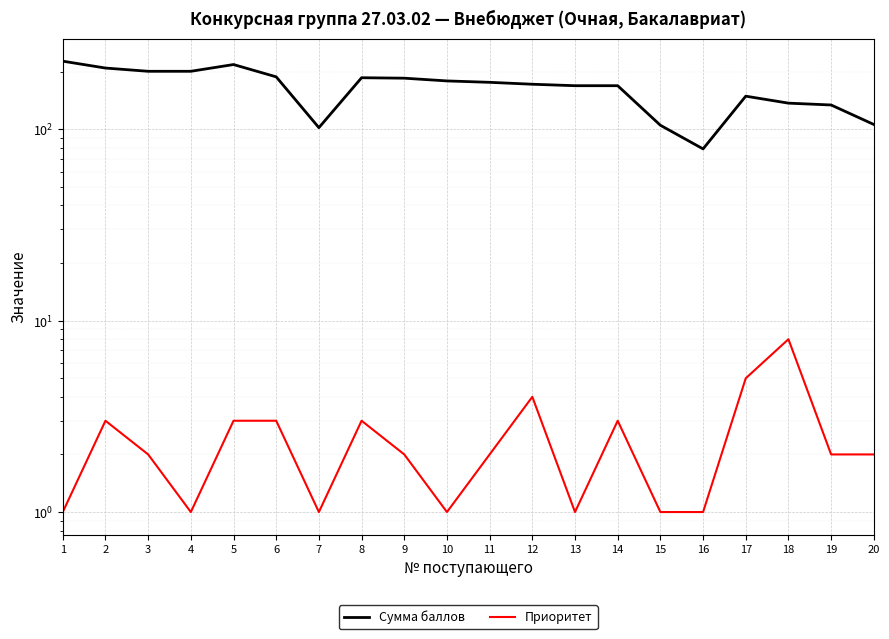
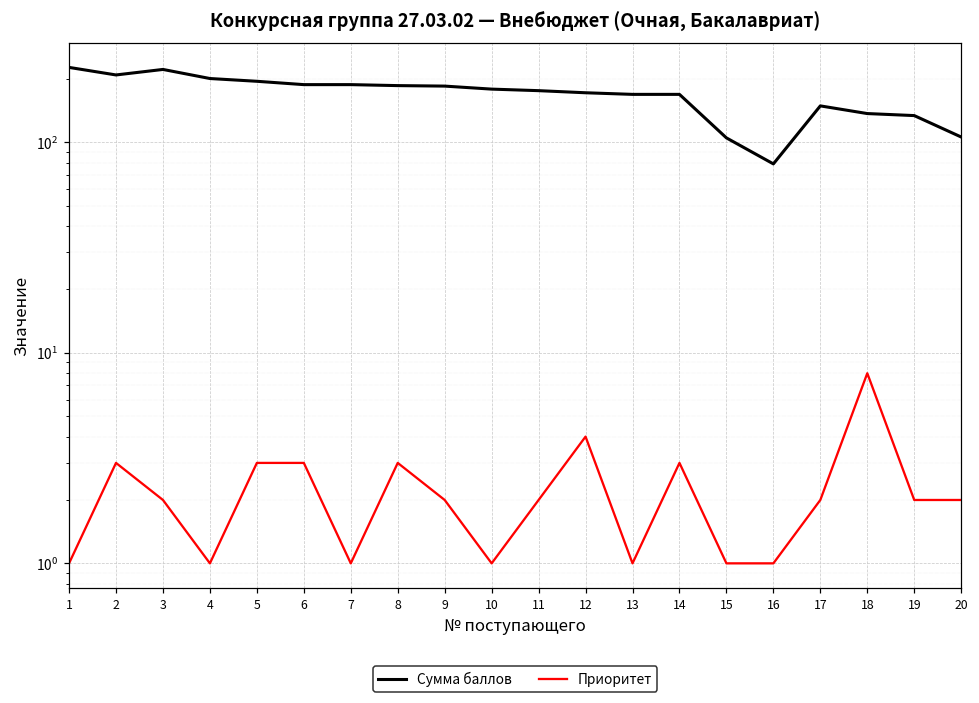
Сумма баллов, 3: 200 -> 220
Сумма баллов, 5: 220 -> 200
Сумма баллов, 7: 100 -> 190
Приоритет, 17: 5 -> 2
